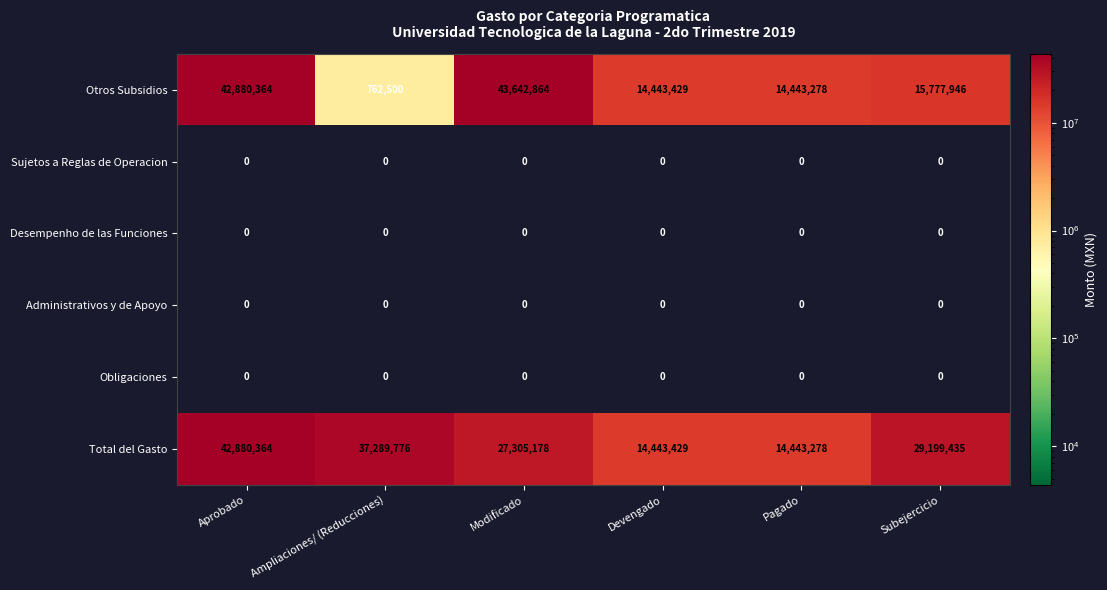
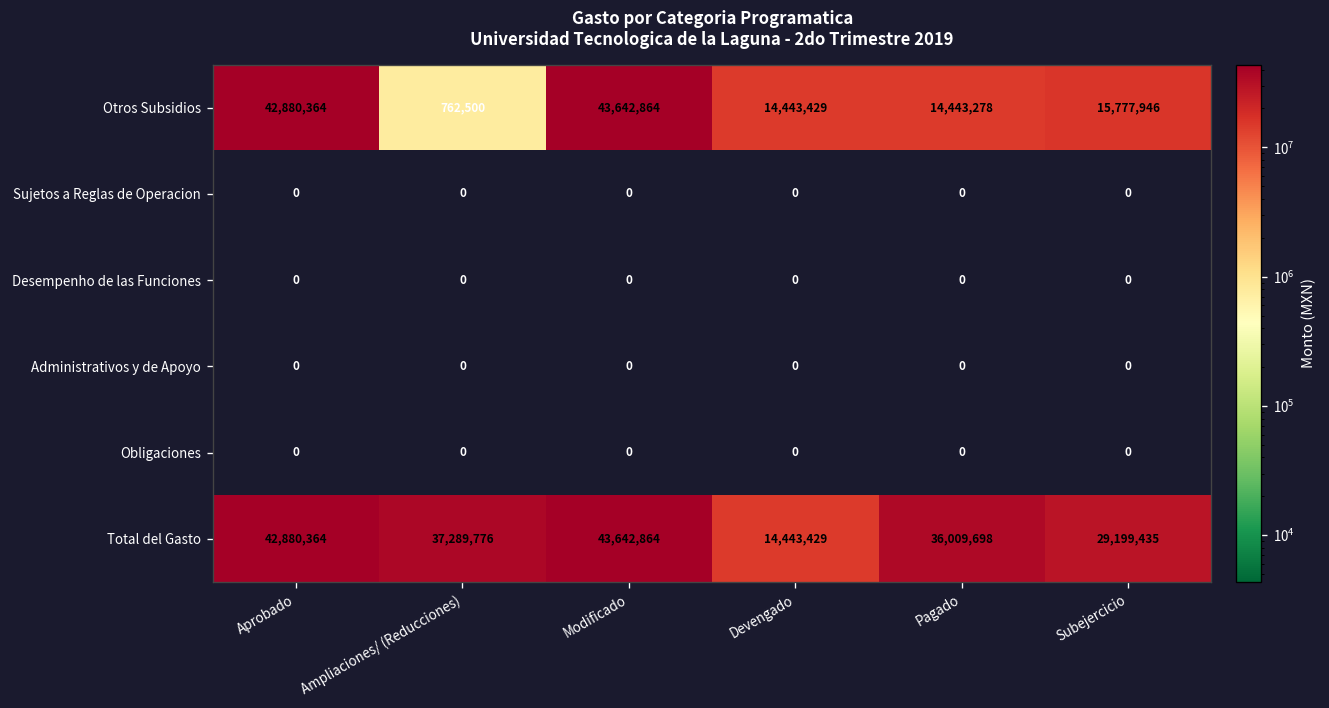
Total del Gasto, Modificado: 27,305,178 -> 43,642,864
Total del Gasto, Pagado: 14,443,278 -> 36,009,698
